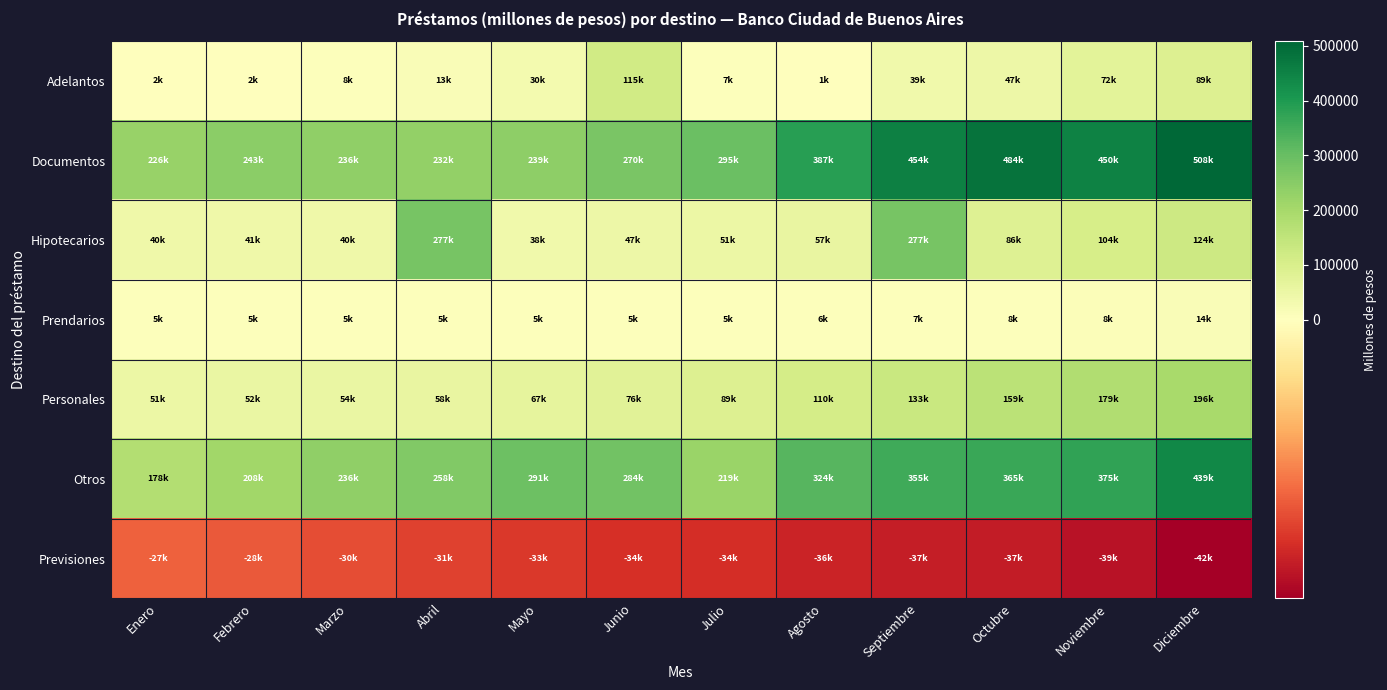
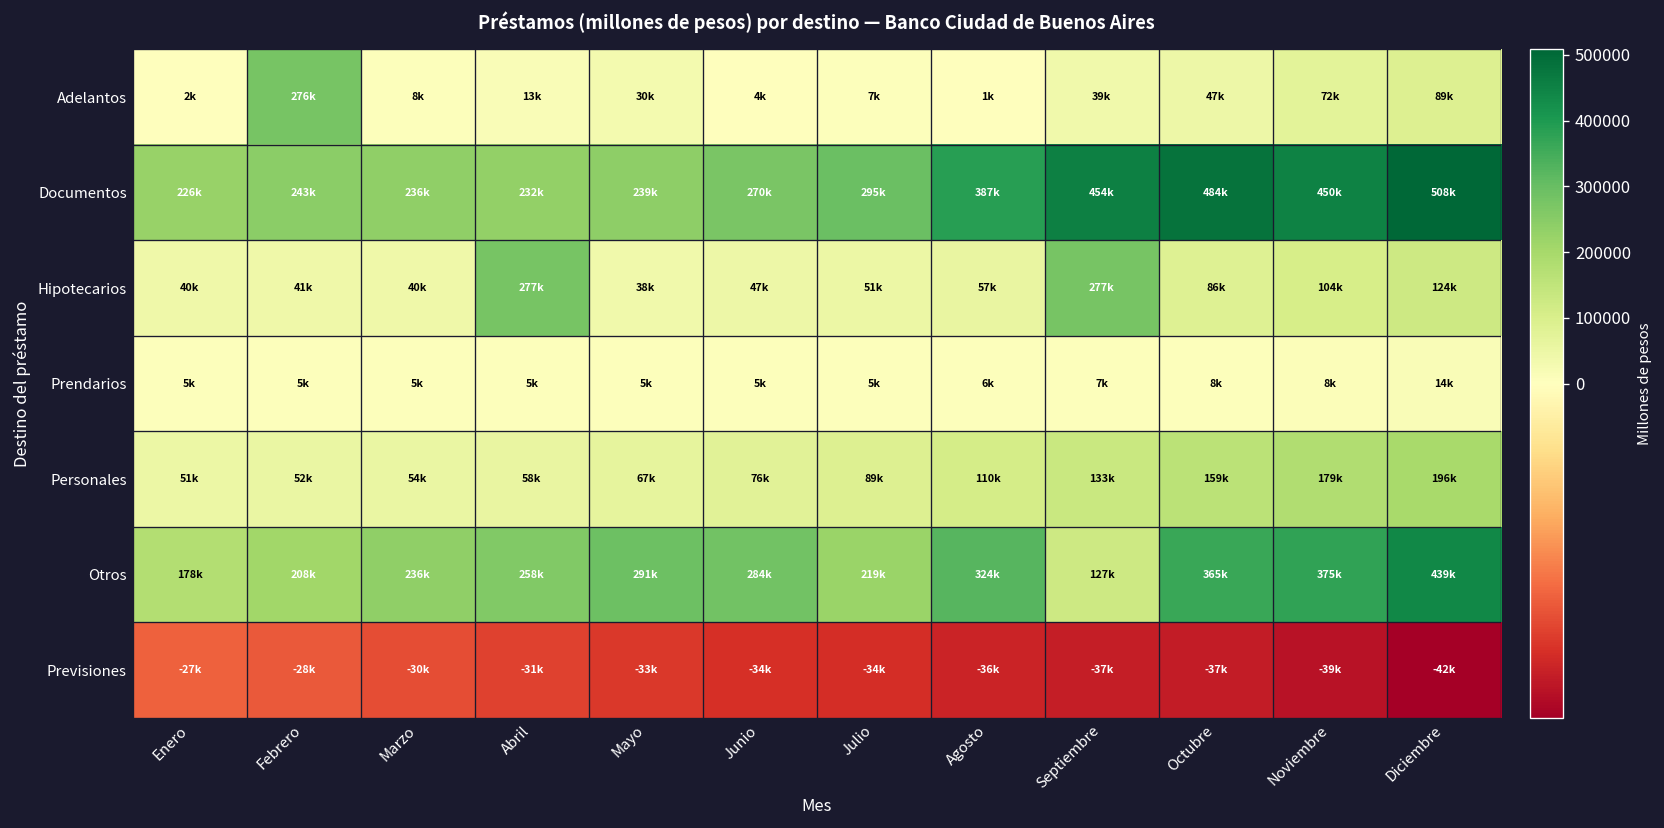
Adelantos, Febrero: 2k -> 276k
Adelantos, Junio: 115k -> 4k
Otros, Septiembre: 355k -> 127k
